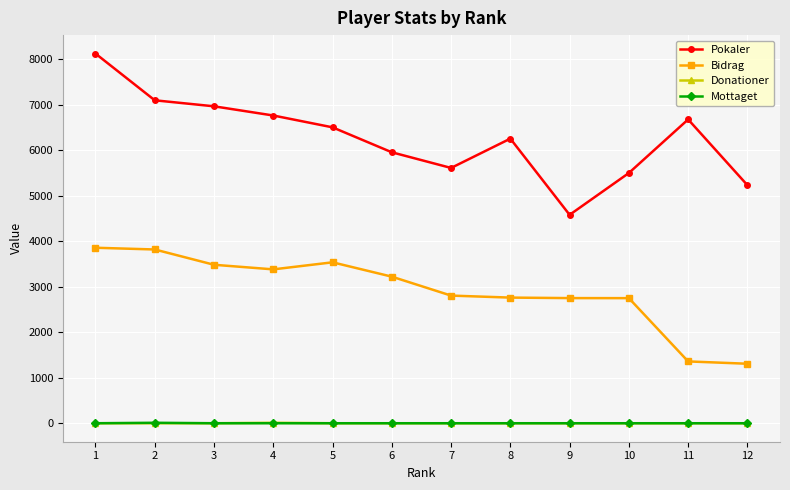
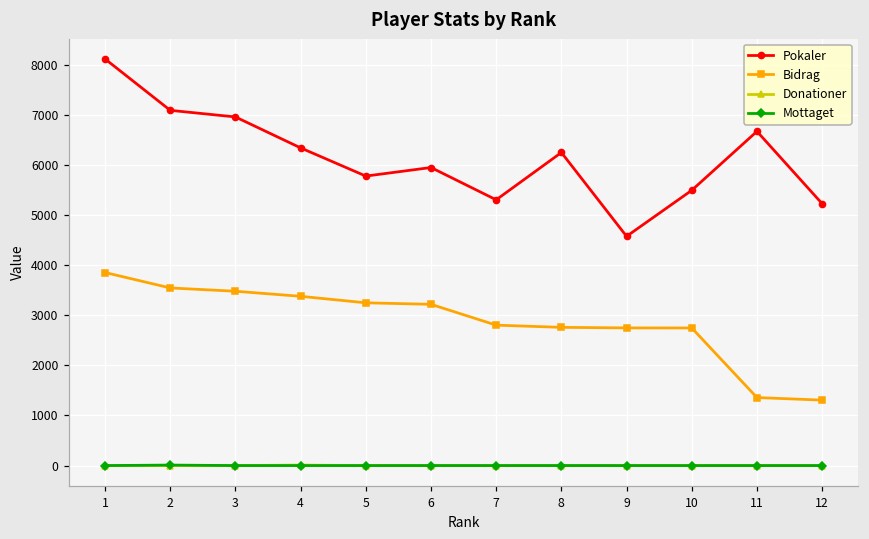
Bidrag, 2: 3800 -> 3500
Pokaler, 4: 6800 -> 6300
Pokaler, 5: 6500 -> 5800
Bidrag, 5: 3500 -> 3300
Pokaler, 7: 5600 -> 5300
